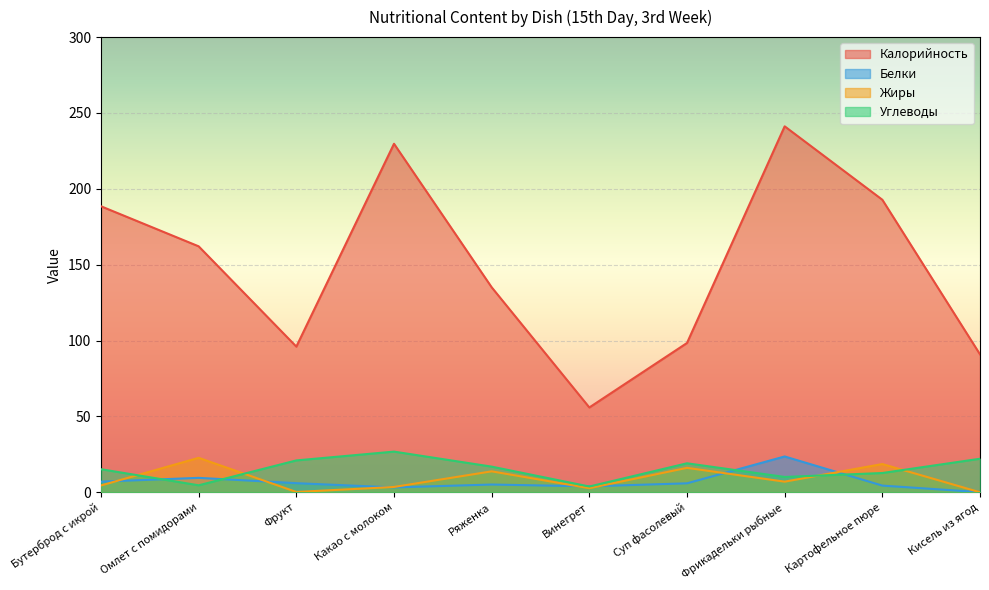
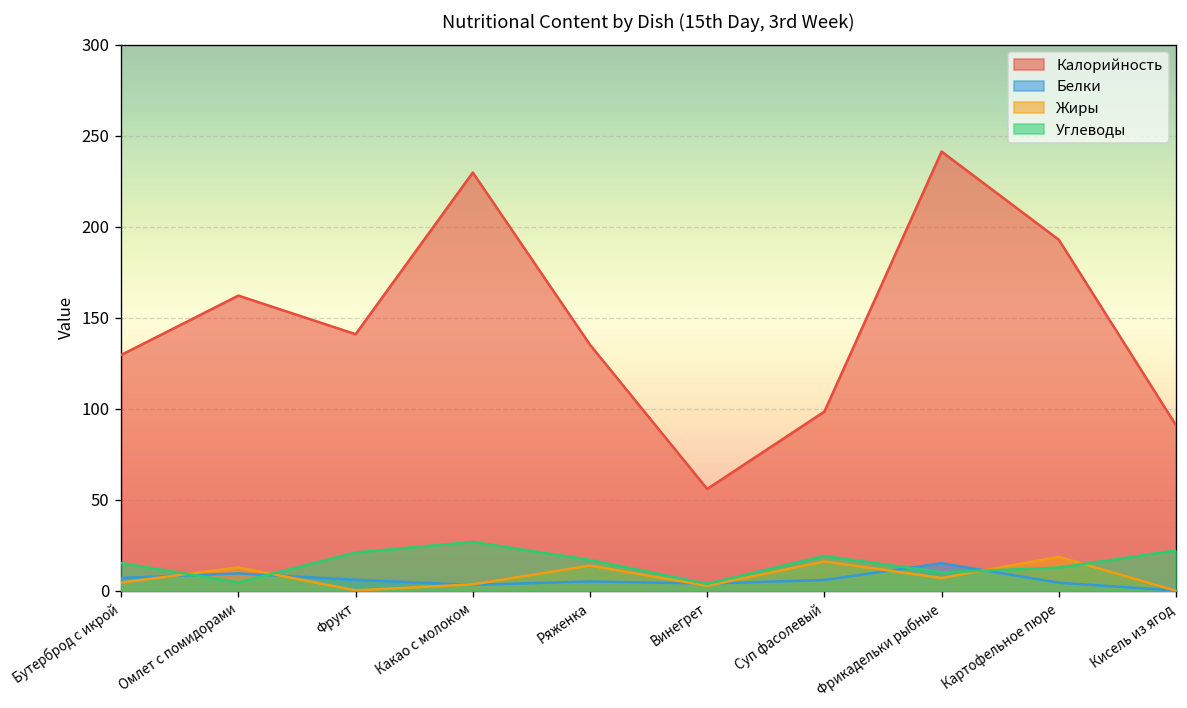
Калорийность, Бутерброд с икрой: 189 -> 130
Жиры, Омлет с помидорами: 23 -> 13
Калорийность, Фрукт: 96 -> 141
Белки, Фрикадельки рыбные: 24 -> 15
